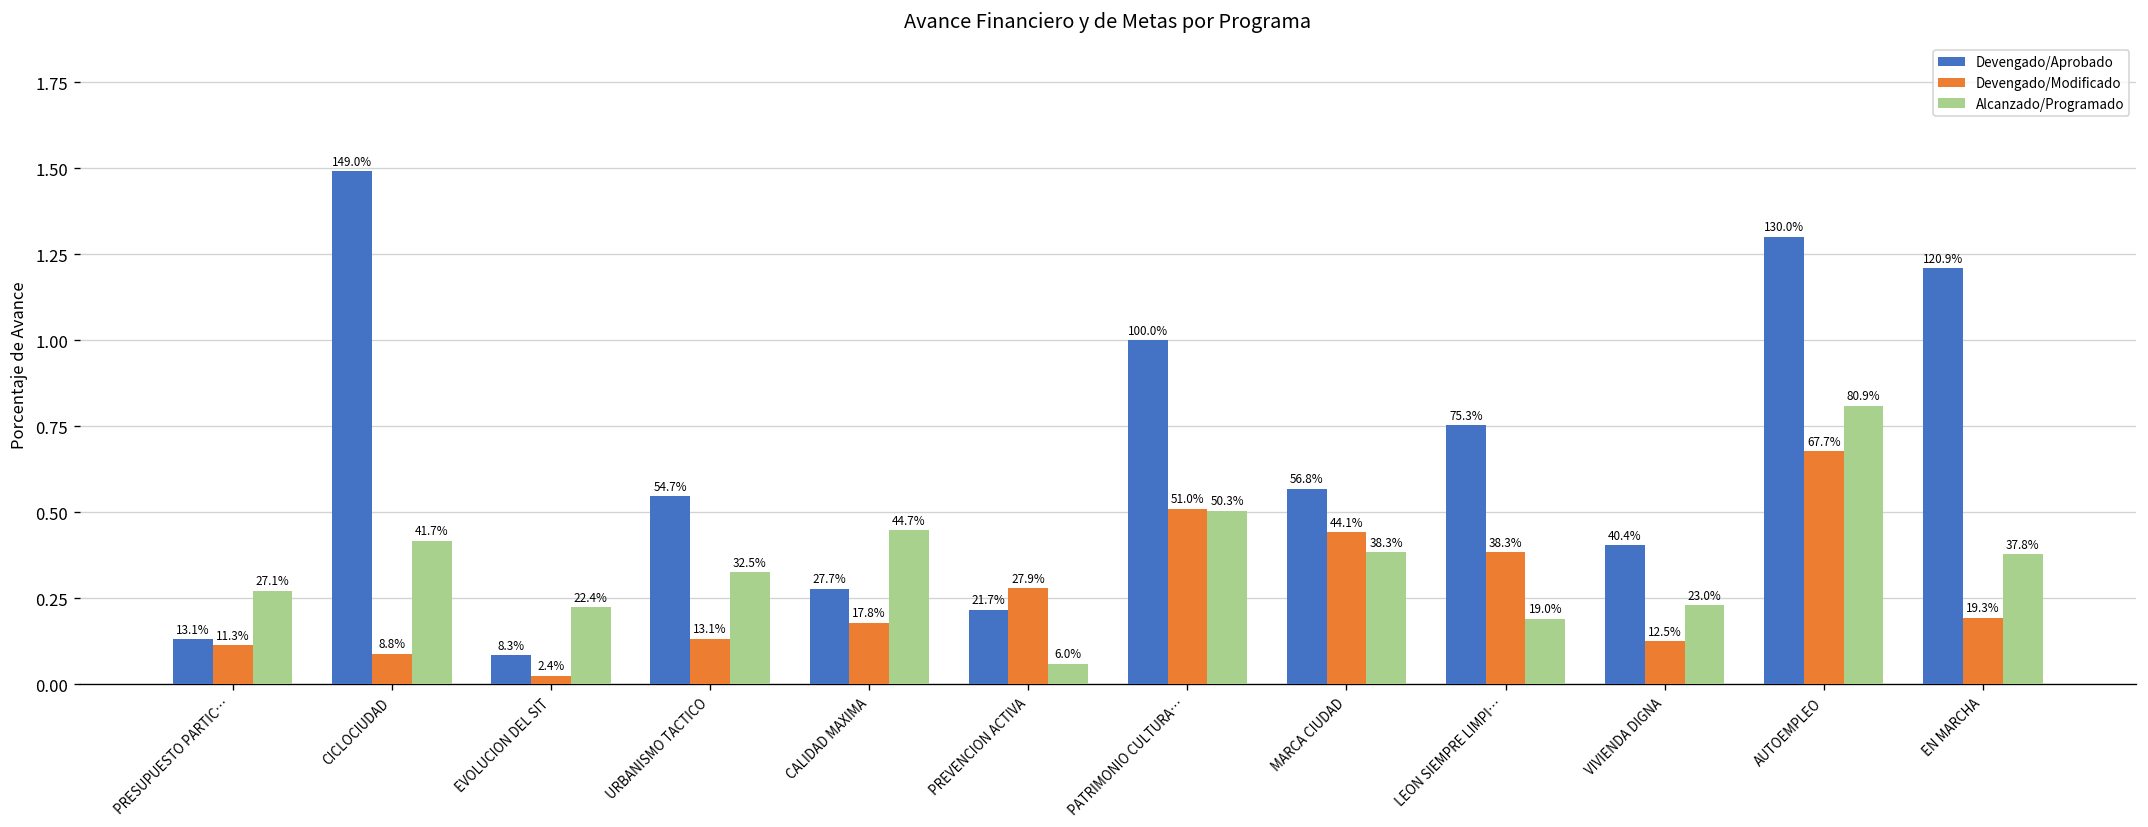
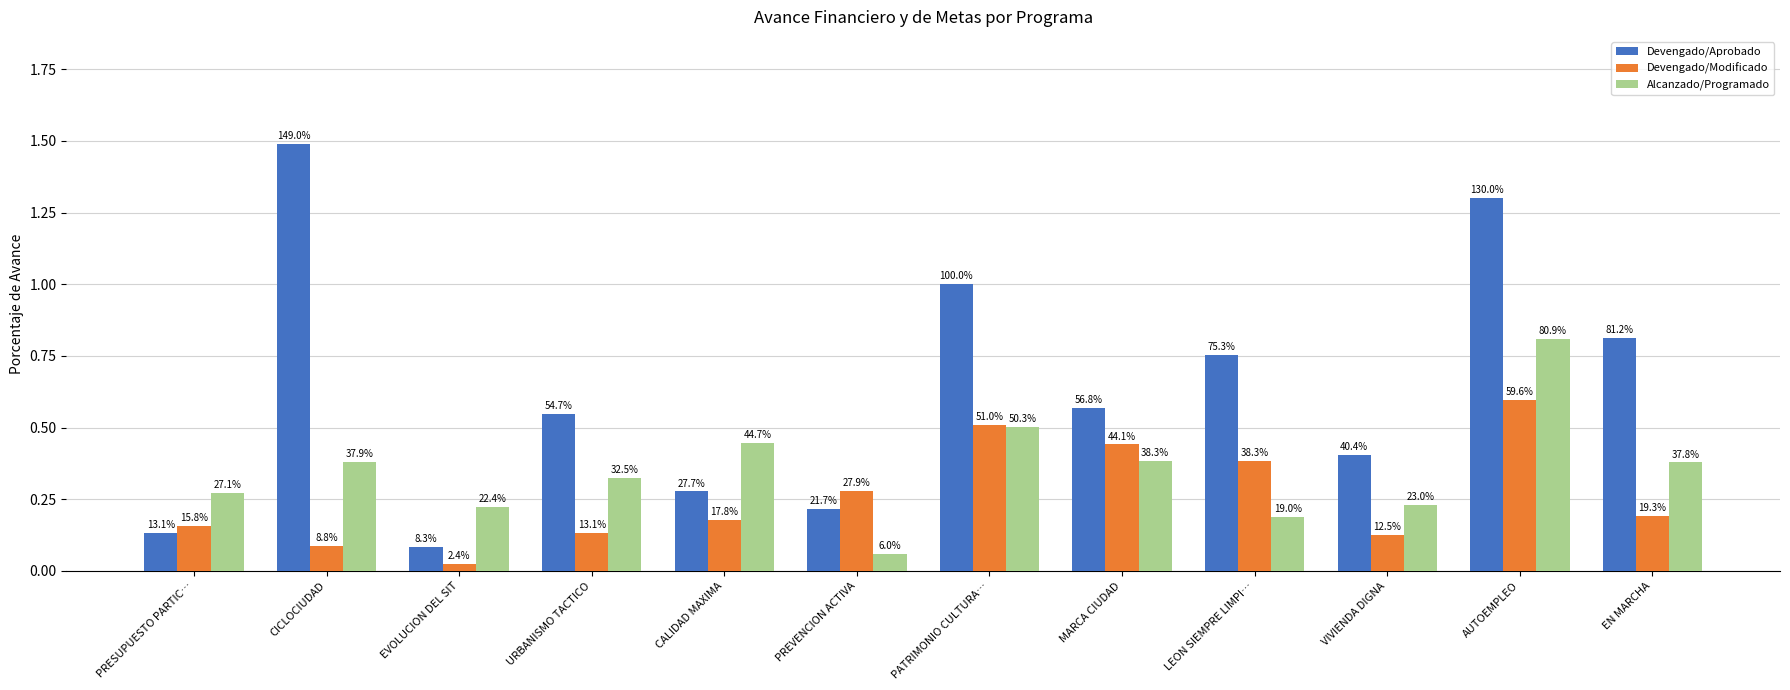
Devengado/Modificado, PRESUPUESTO PARTIC…: 11.3% -> 15.8%
Alcanzado/Programado, CICLOCIUDAD: 41.7% -> 37.9%
Devengado/Modificado, AUTOEMPLEO: 67.7% -> 59.6%
Devengado/Aprobado, EN MARCHA: 120.9% -> 81.2%
